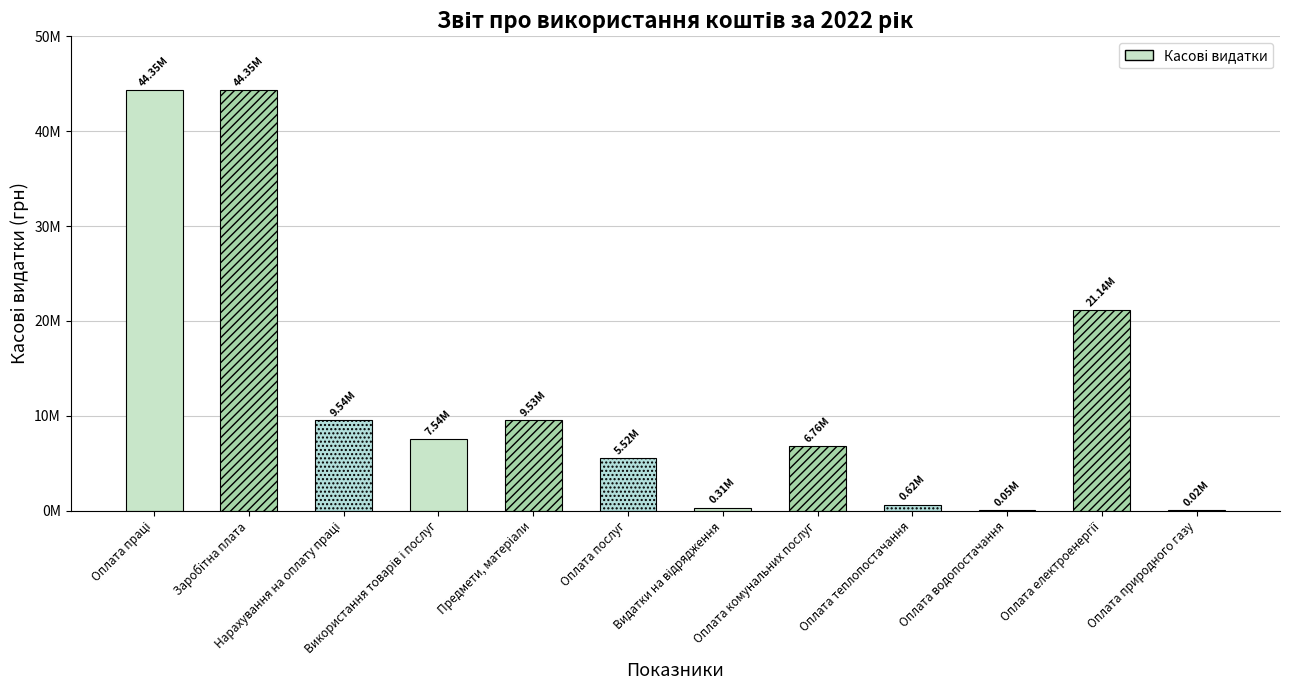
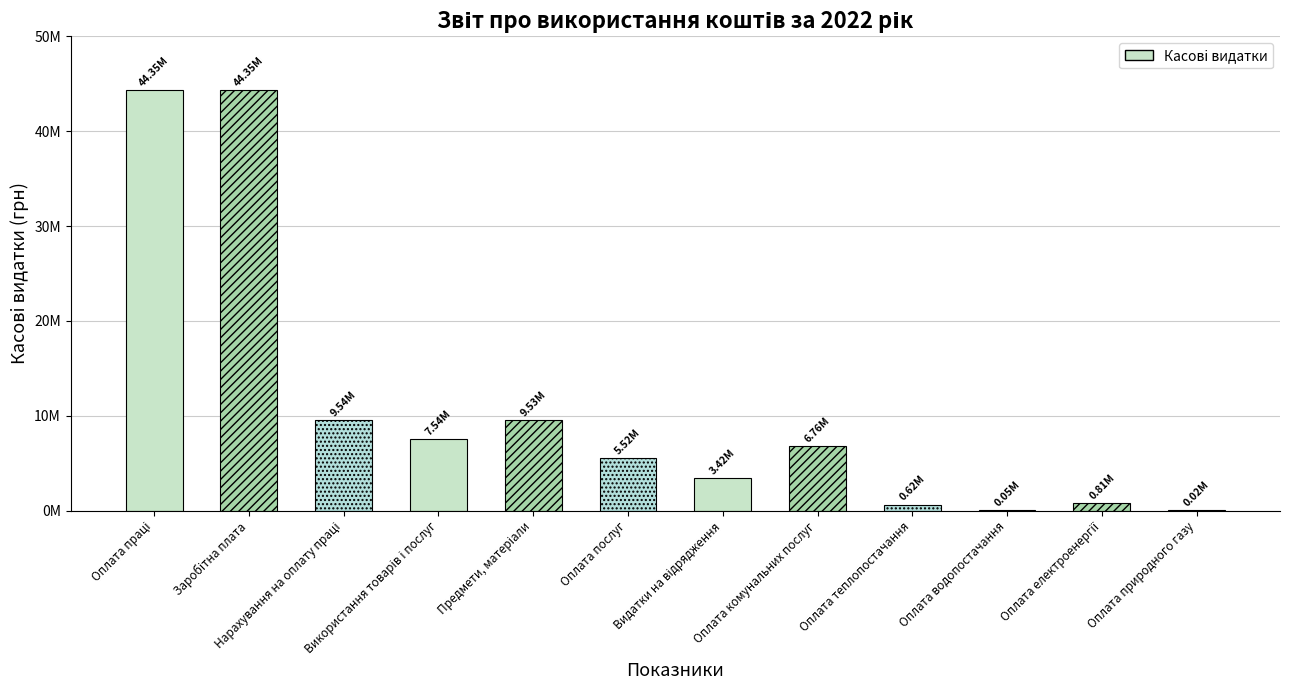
Видатки на відрядження: 0.31M -> 3.42M
Оплата електроенергії: 21.14M -> 0.81M
